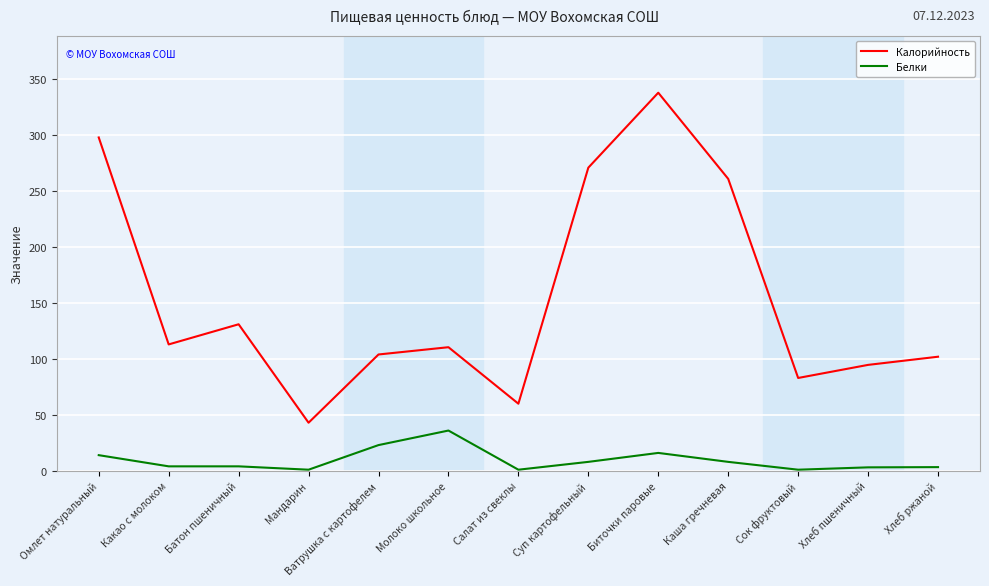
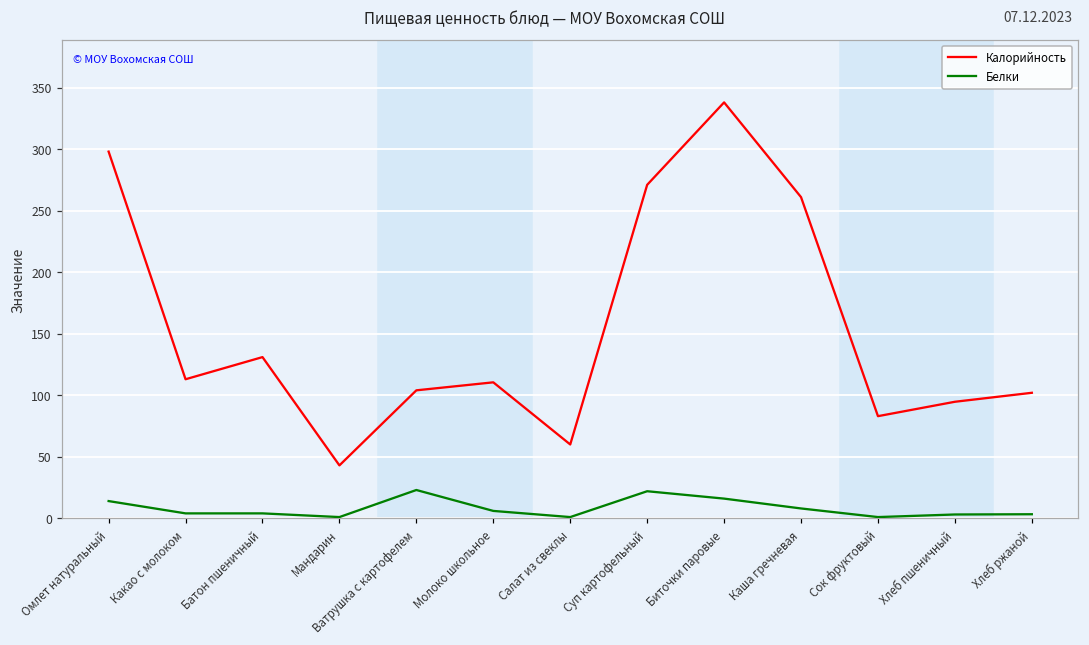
Белки, Молоко школьное: 36 -> 6
Белки, Суп картофельный: 8 -> 22
